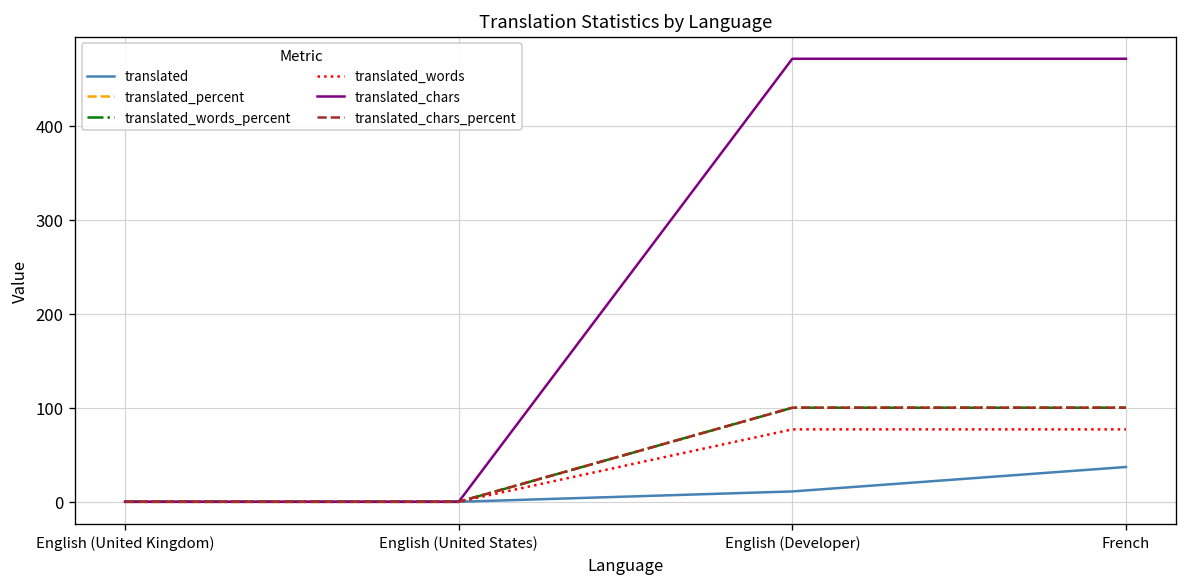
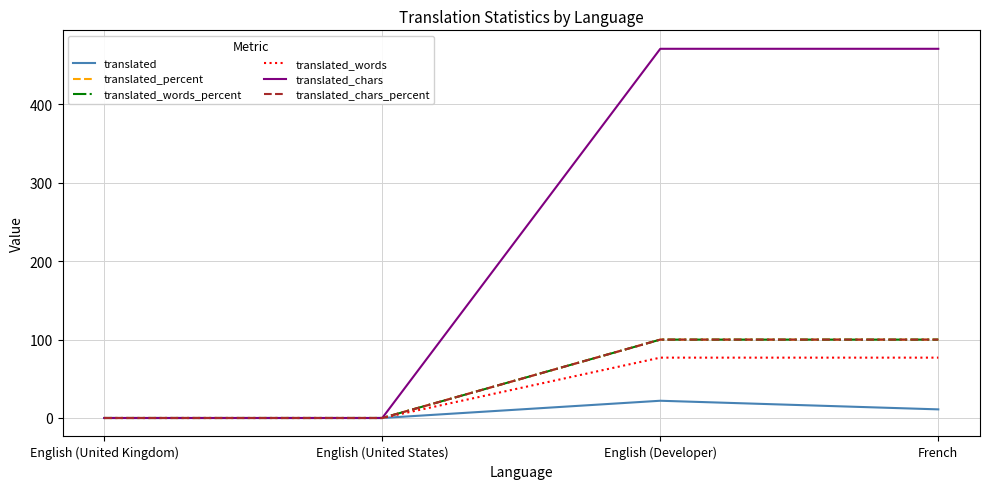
translated, English (Developer): 10 -> 20
translated, French: 40 -> 10
